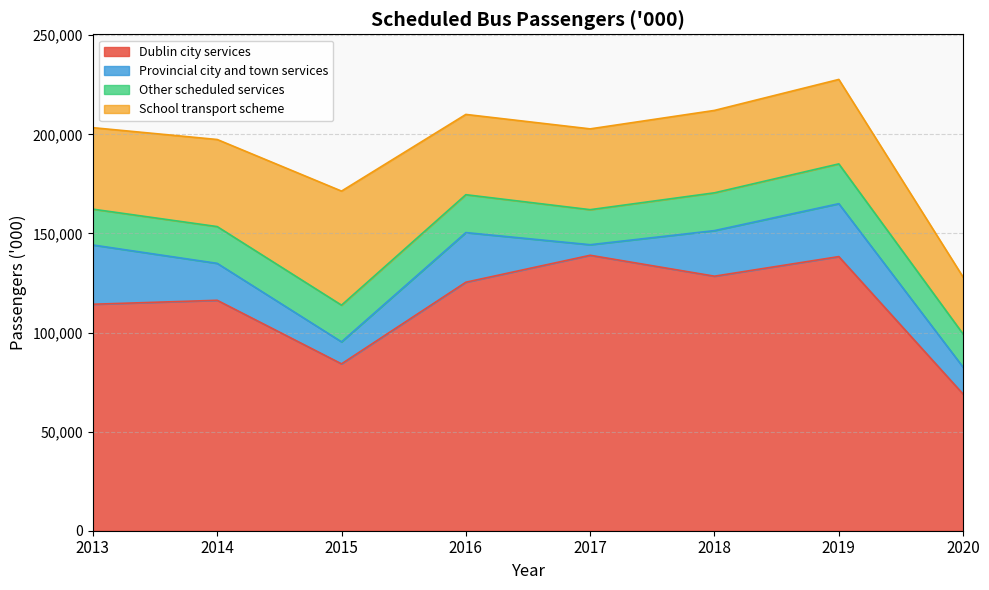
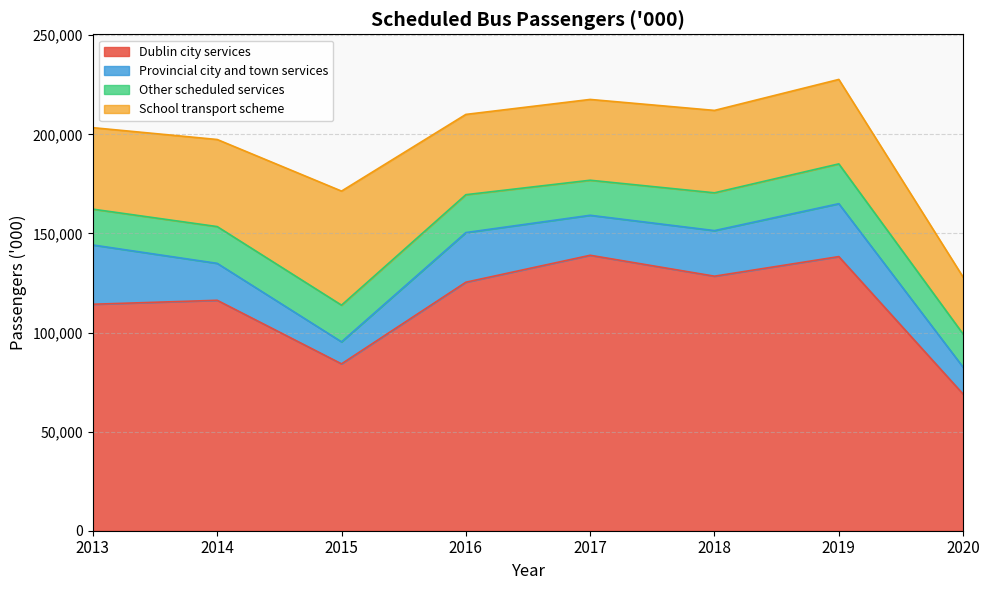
Provincial city and town services, 2017: 5,000 -> 20,000
